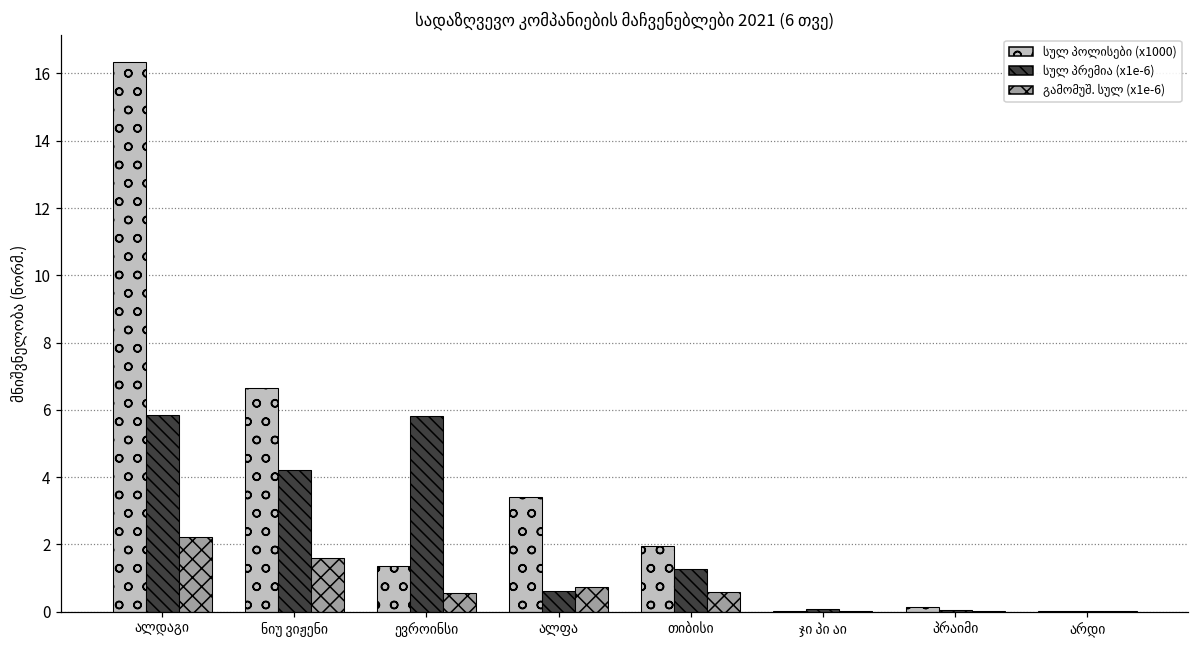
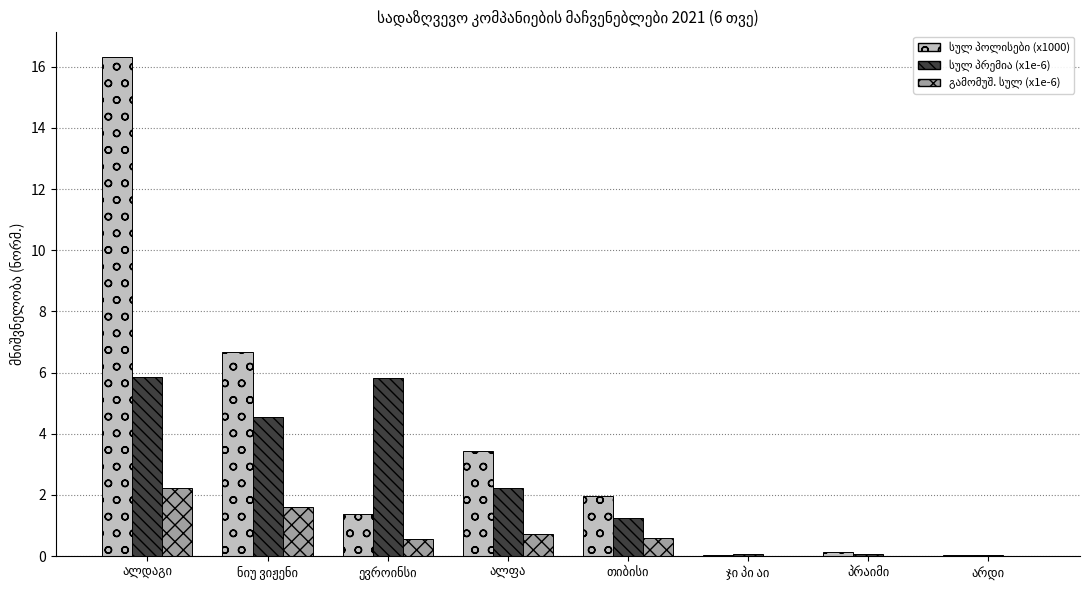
სულ პრემია (x1e-6), ნიუ ვიჟენი: 4.2 -> 4.5
სულ პრემია (x1e-6), ალფა: 0.6 -> 2.2
